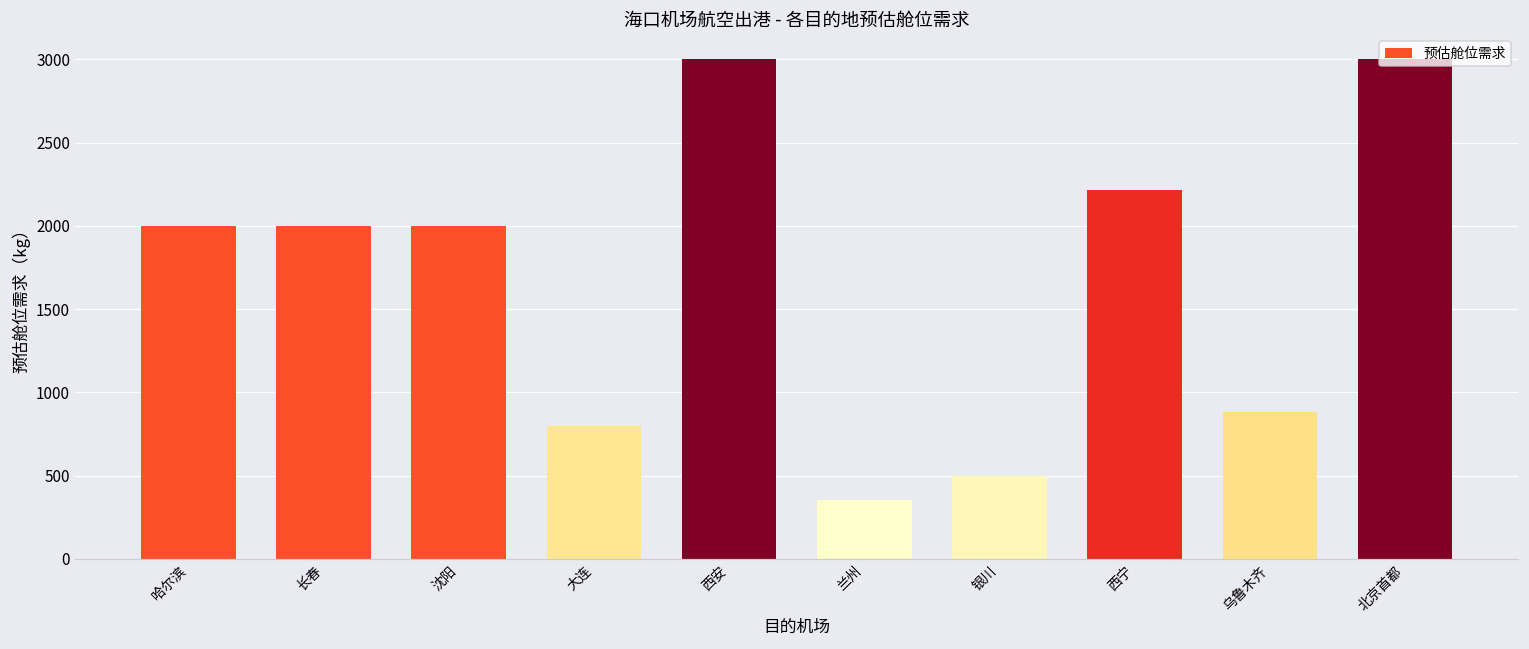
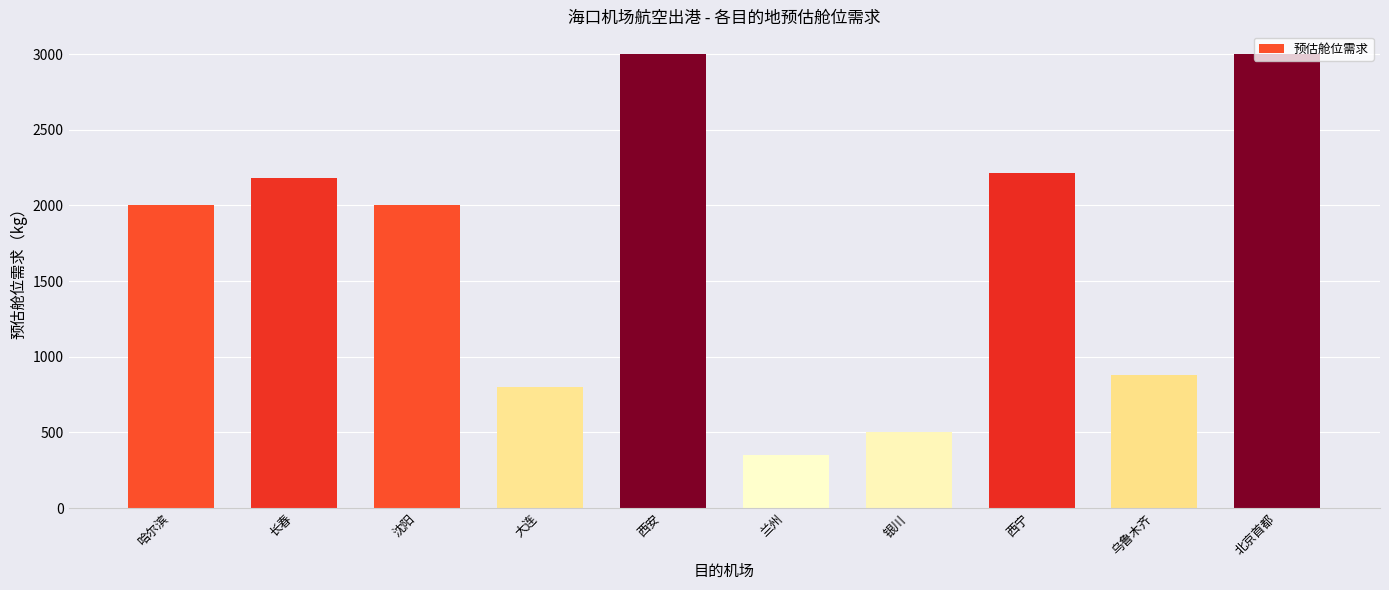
长春: 2000 -> 2180
